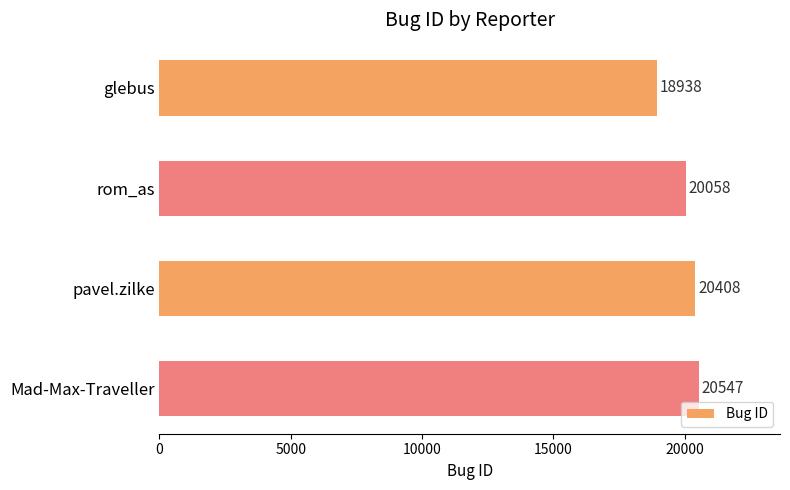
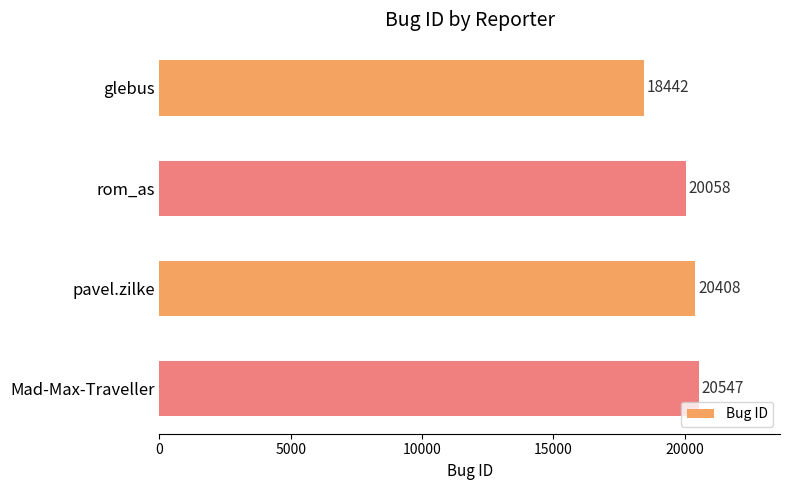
glebus: 18938 -> 18442
